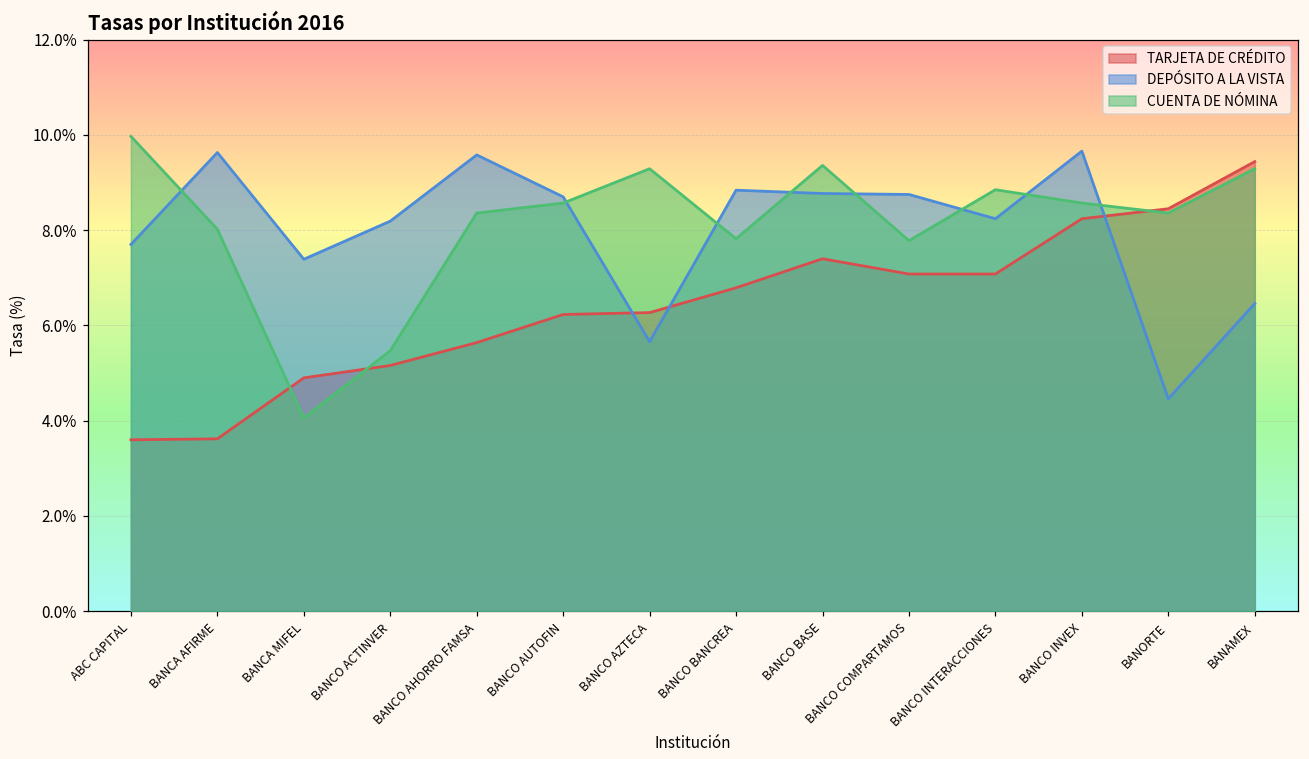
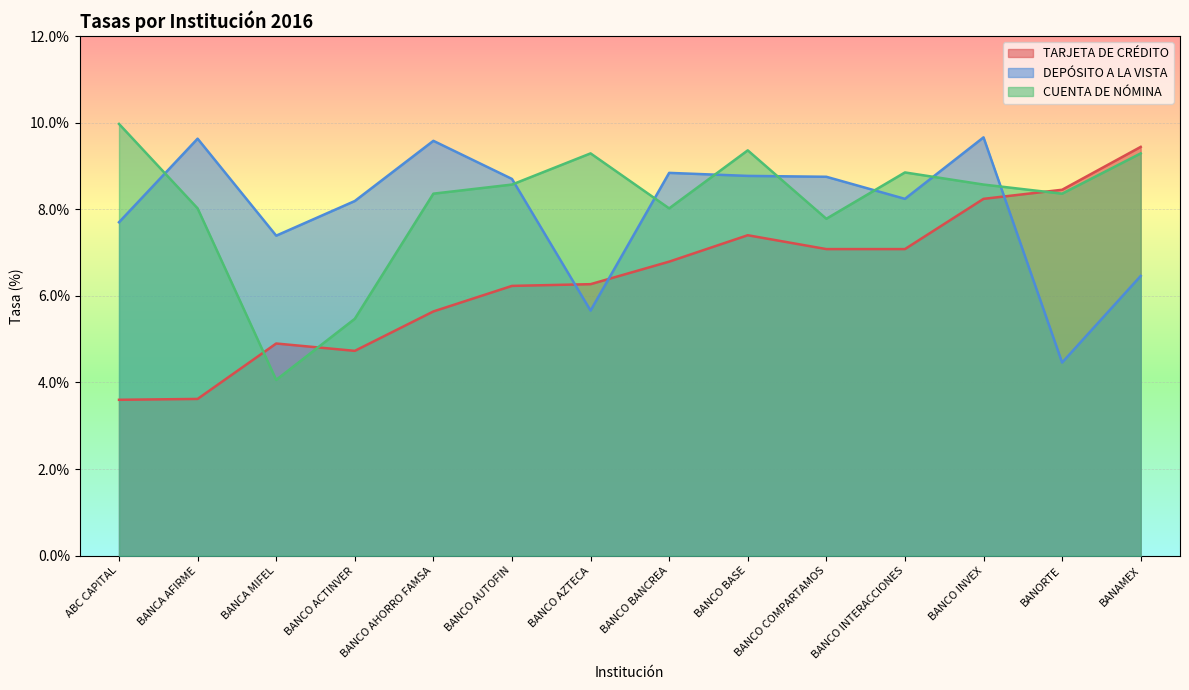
TARJETA DE CRÉDITO, BANCO ACTINVER: 5.2% -> 4.7%
CUENTA DE NÓMINA, BANCO BANCREA: 7.8% -> 8.0%
